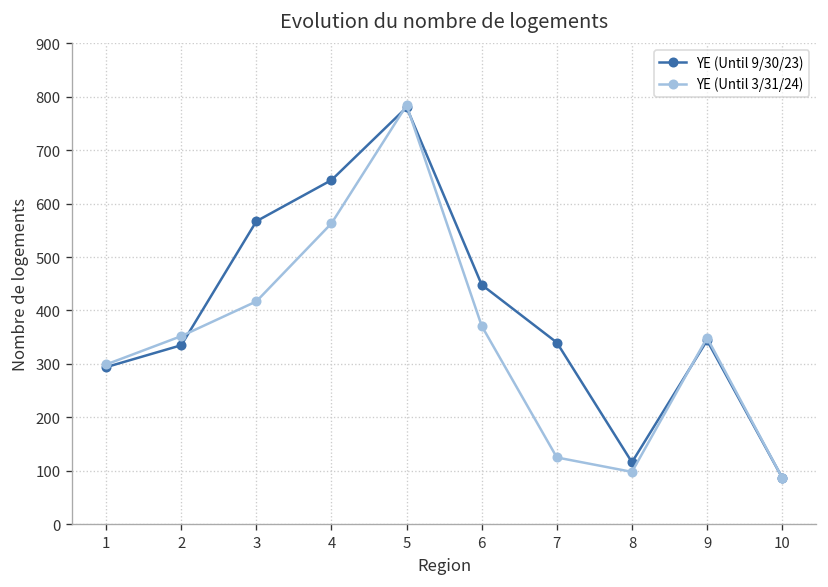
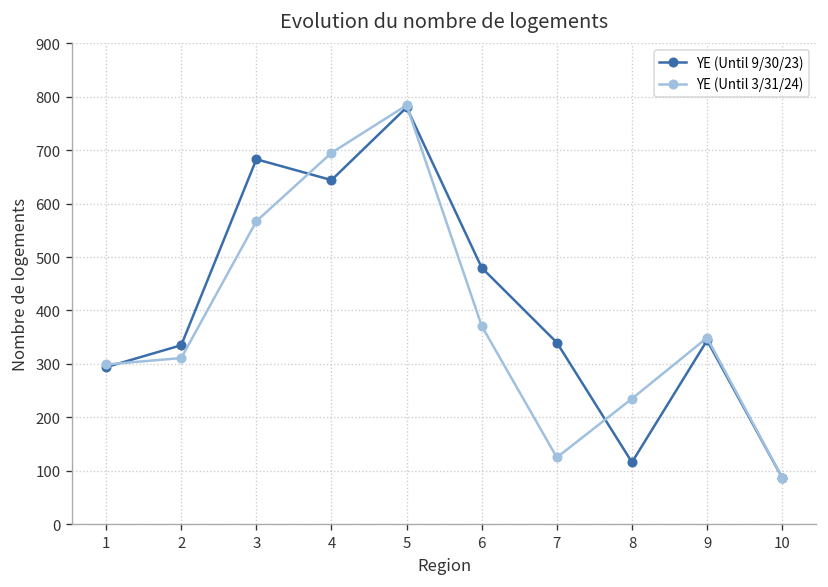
YE (Until 3/31/24), 2: 350 -> 310
YE (Until 9/30/23), 3: 570 -> 680
YE (Until 3/31/24), 3: 420 -> 570
YE (Until 3/31/24), 4: 560 -> 700
YE (Until 9/30/23), 6: 450 -> 480
YE (Until 3/31/24), 8: 100 -> 240
